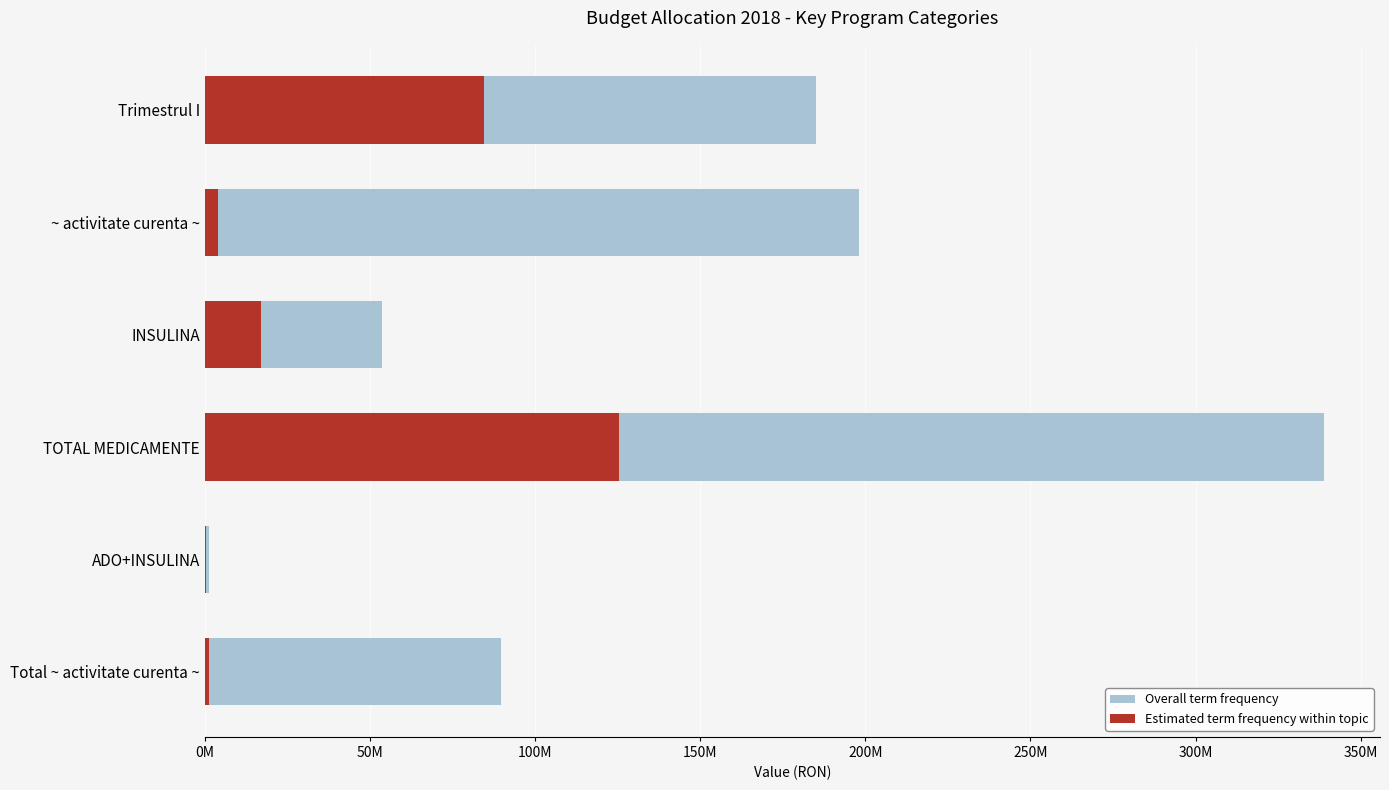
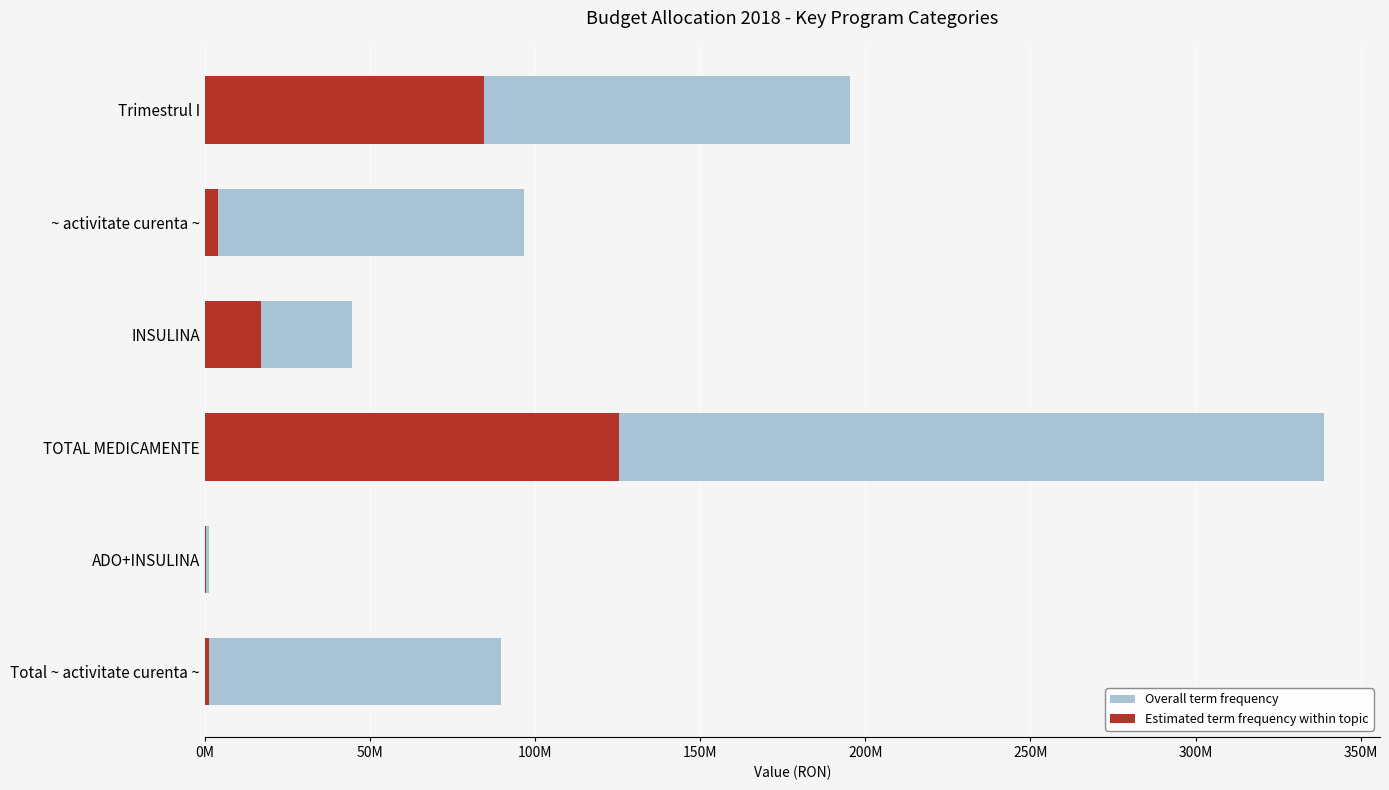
Overall term frequency, Trimestrul I: 185000000 -> 195000000
Overall term frequency, ~ activitate curenta ~: 198000000 -> 97000000
Overall term frequency, INSULINA: 54000000 -> 45000000
